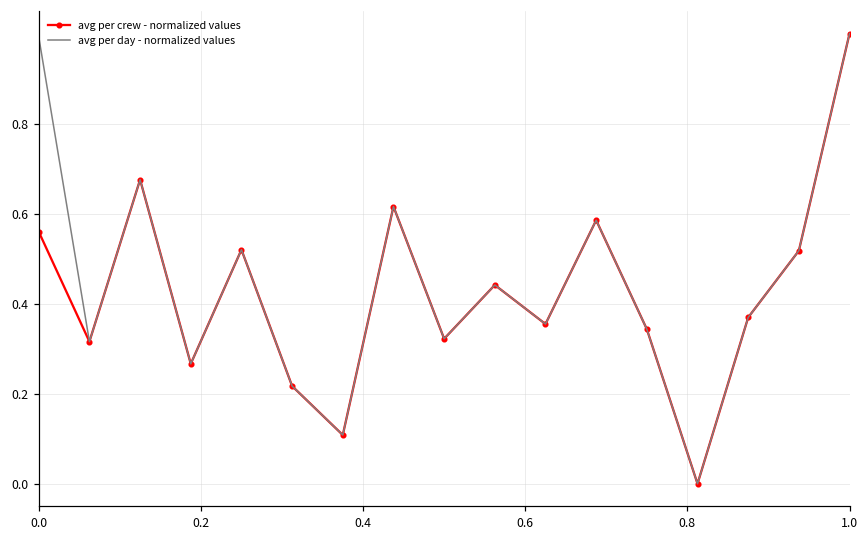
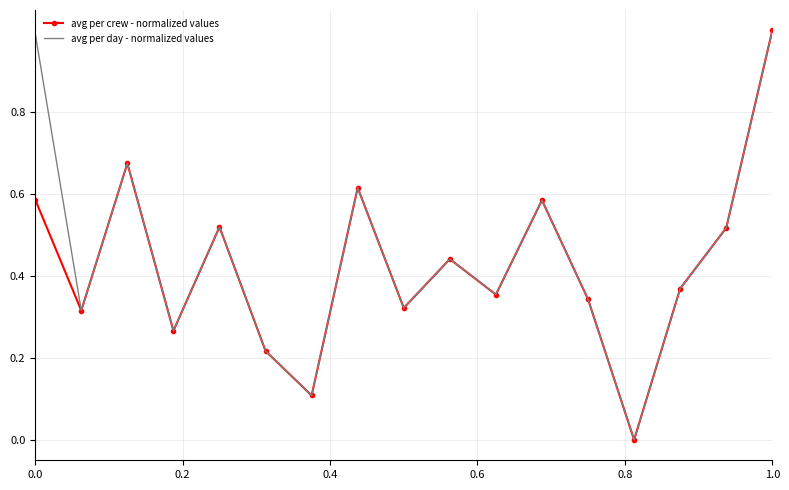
avg per crew - normalized values, 0.0: 0.56 -> 0.59
